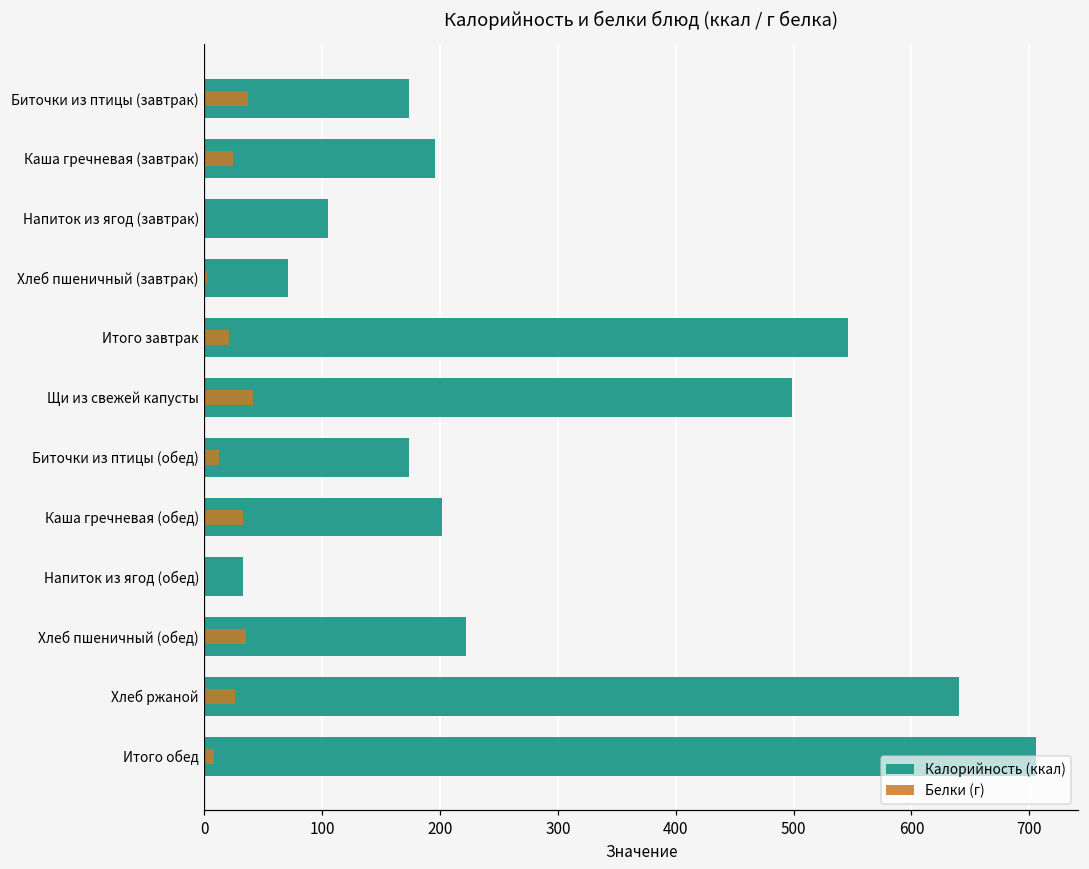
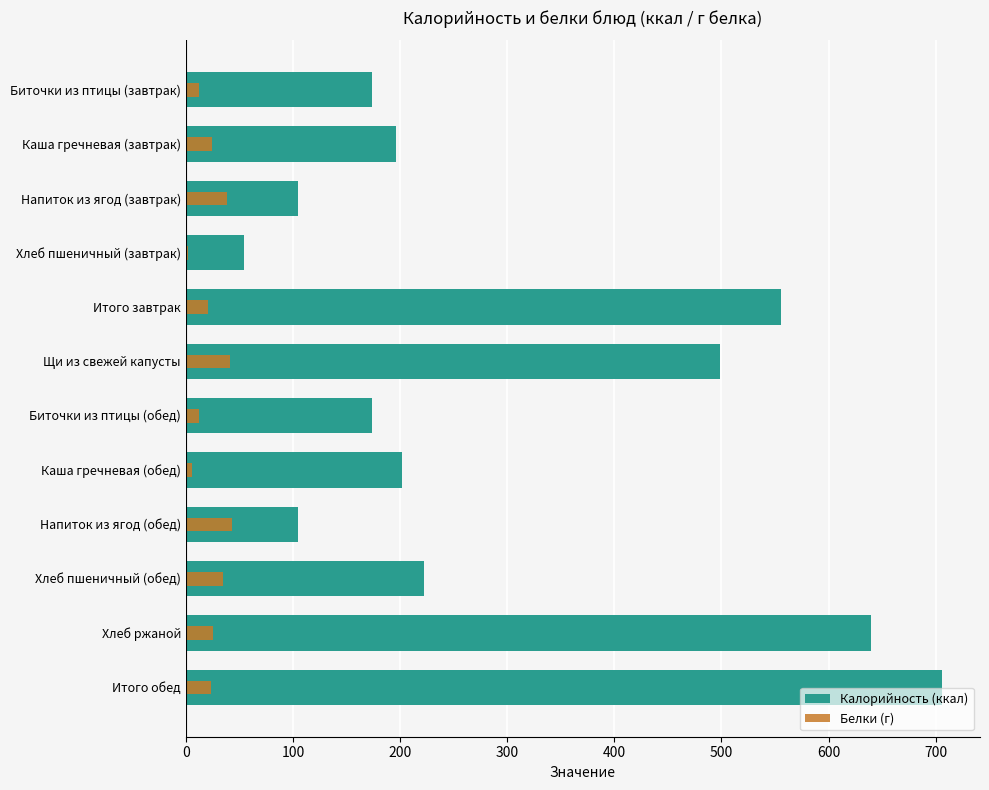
Белки (г), Биточки из птицы (завтрак): 37 -> 12
Белки (г), Напиток из ягод (завтрак): 0 -> 39
Калорийность (ккал), Хлеб пшеничный (завтрак): 71 -> 54
Калорийность (ккал), Итого завтрак: 546 -> 556
Белки (г), Каша гречневая (обед): 33 -> 6
Калорийность (ккал), Напиток из ягод (обед): 33 -> 105
Белки (г), Напиток из ягод (обед): 0 -> 43
Белки (г), Итого обед: 8 -> 24
